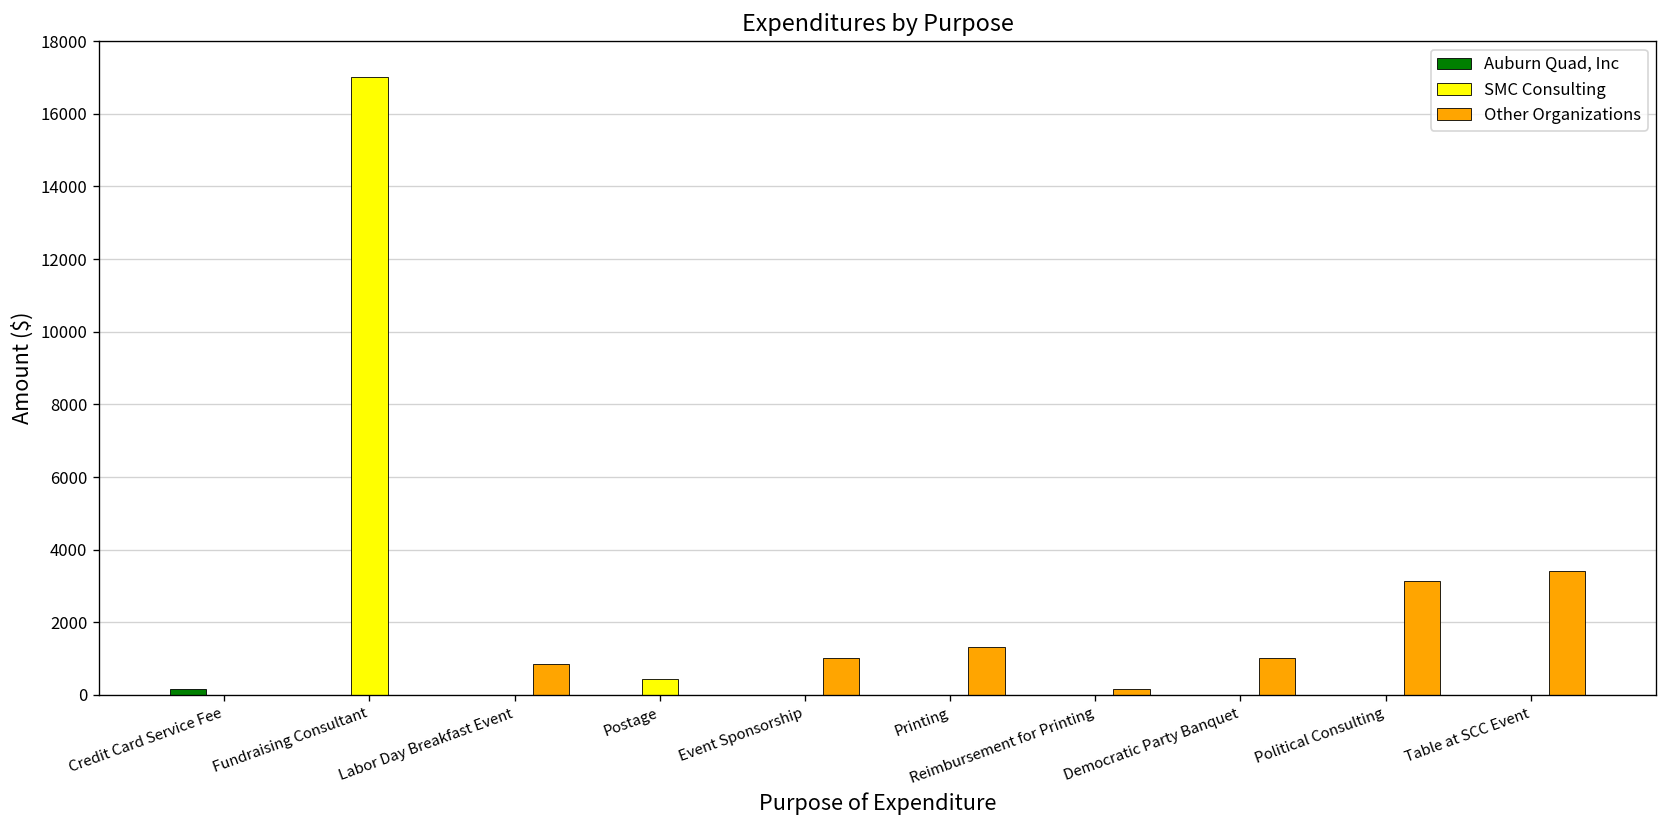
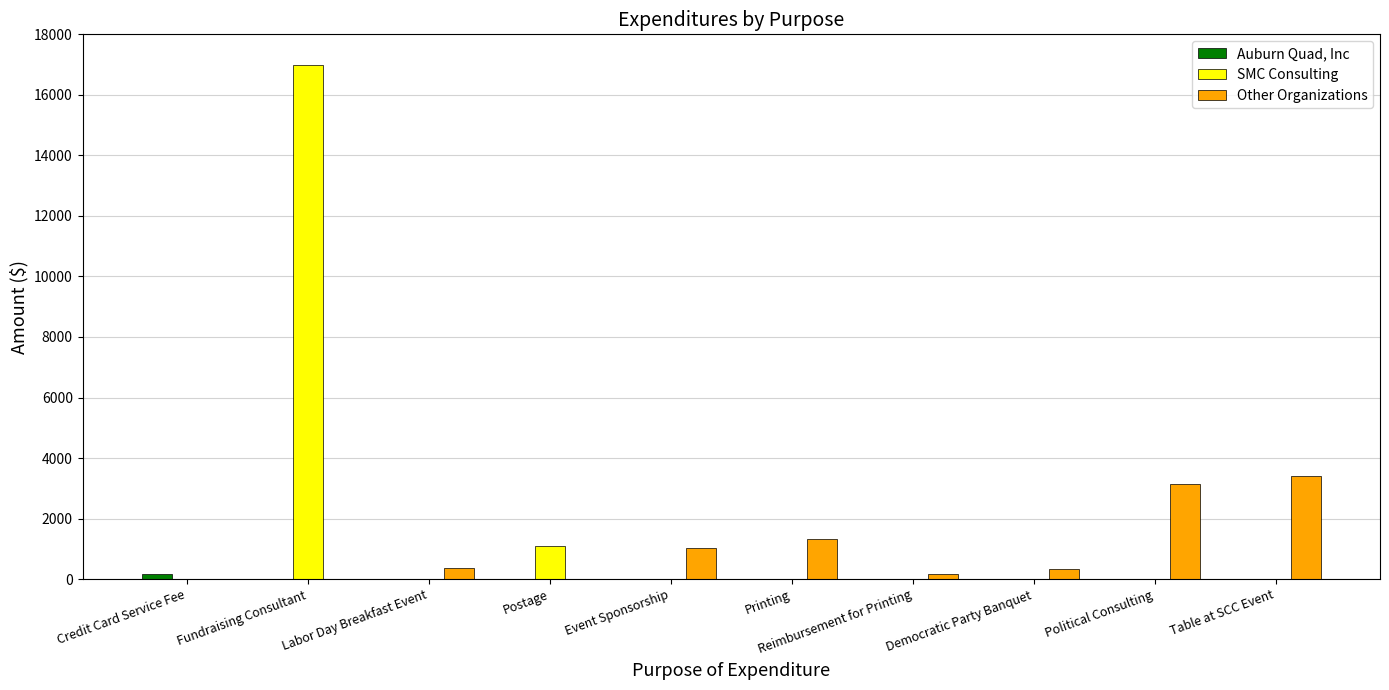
Other Organizations, Labor Day Breakfast Event: 800 -> 400
SMC Consulting, Postage: 400 -> 1100
Other Organizations, Democratic Party Banquet: 1000 -> 300
